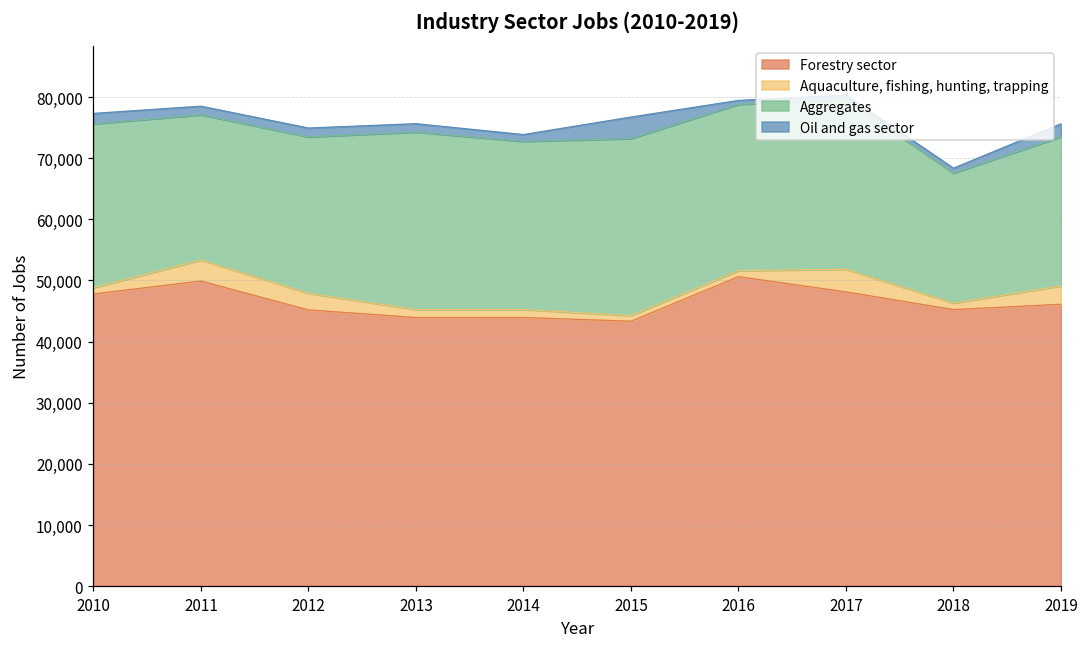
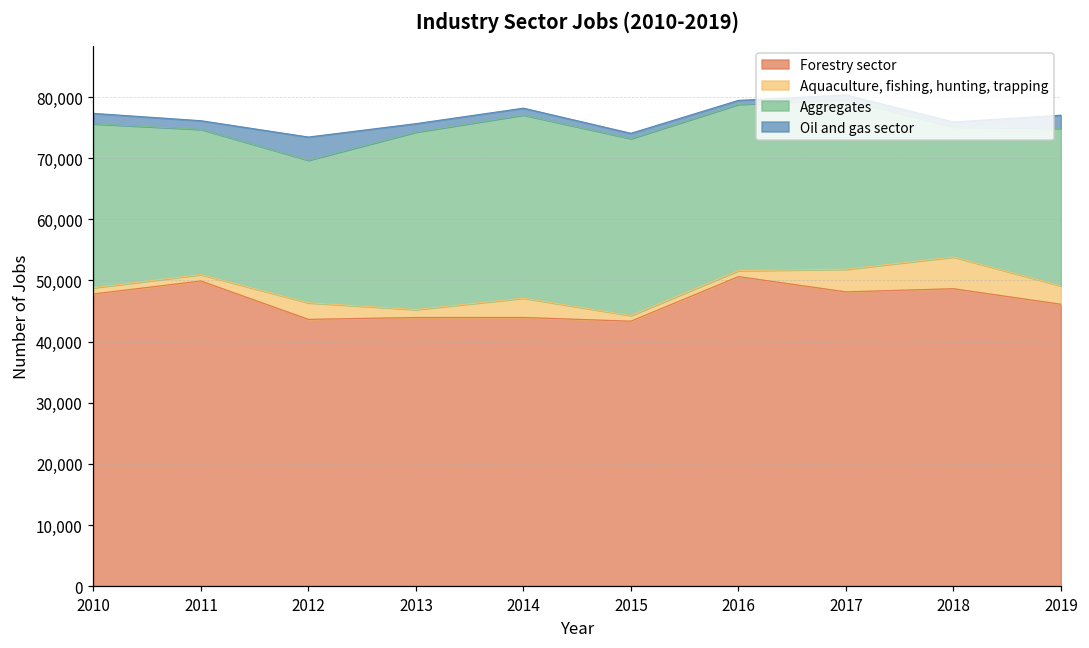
Aquaculture, fishing, hunting, trapping, 2011: 3,000 -> 1,000
Forestry sector, 2012: 45,000 -> 44,000
Aggregates, 2012: 26,000 -> 23,000
Oil and gas sector, 2012: 1,000 -> 4,000
Aquaculture, fishing, hunting, trapping, 2014: 1,000 -> 3,000
Aggregates, 2014: 28,000 -> 30,000
Oil and gas sector, 2015: 4,000 -> 1,000
Forestry sector, 2018: 45,000 -> 49,000
Aquaculture, fishing, hunting, trapping, 2018: 1,000 -> 5,000
Aggregates, 2019: 24,000 -> 26,000
